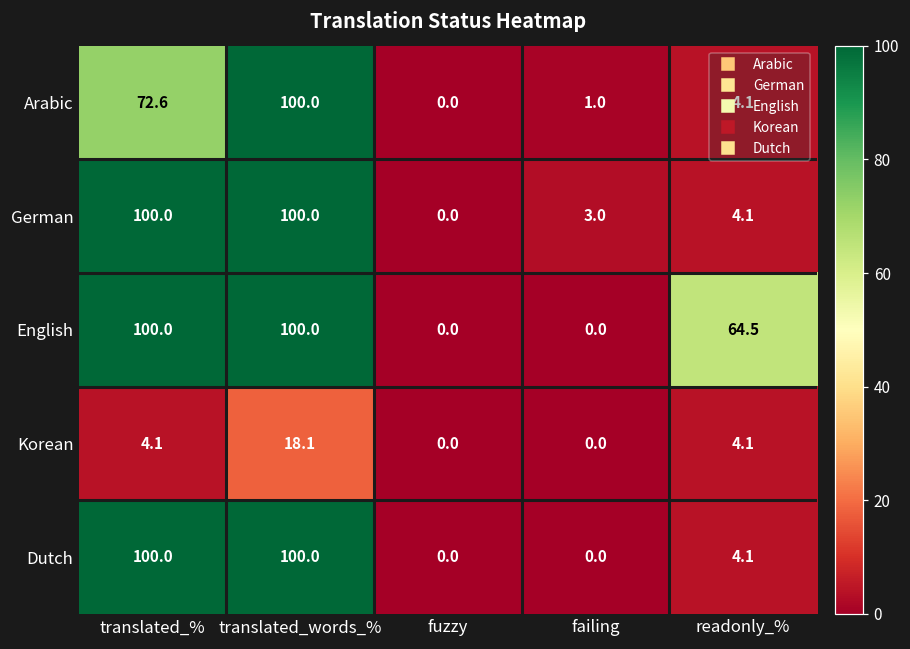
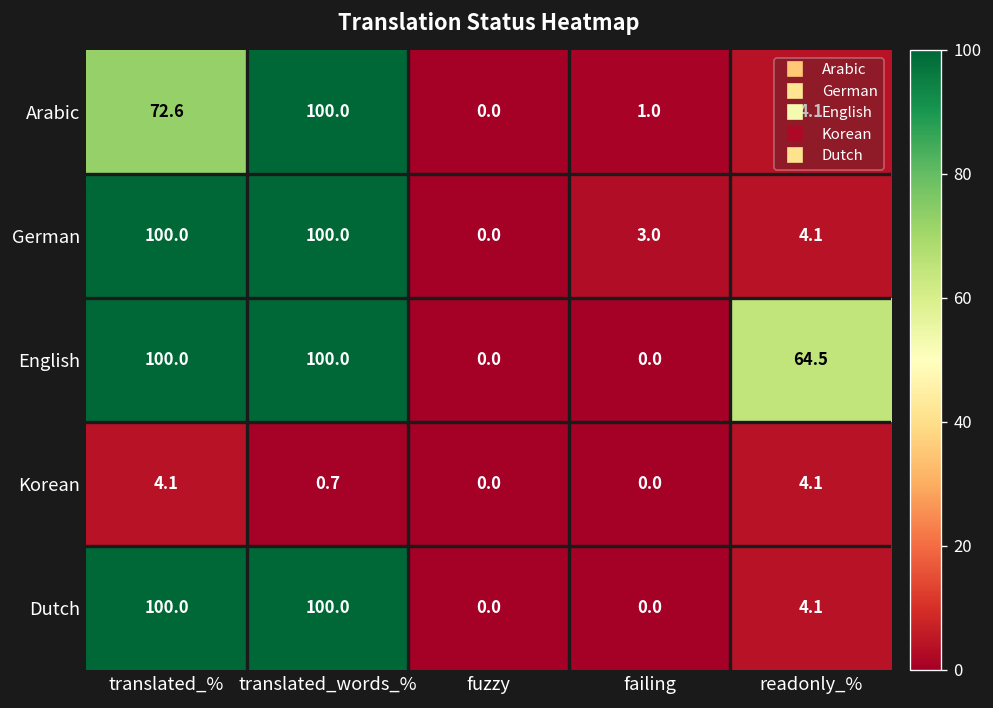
Korean, translated_words_%: 18.1 -> 0.7
